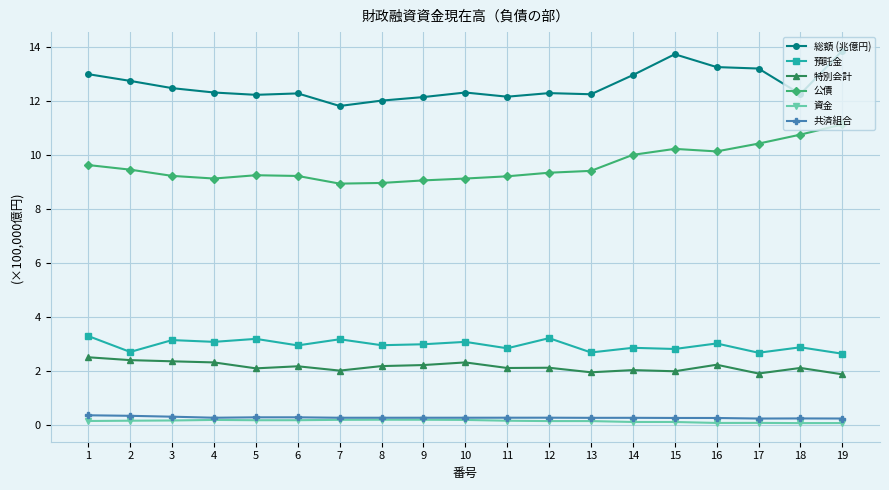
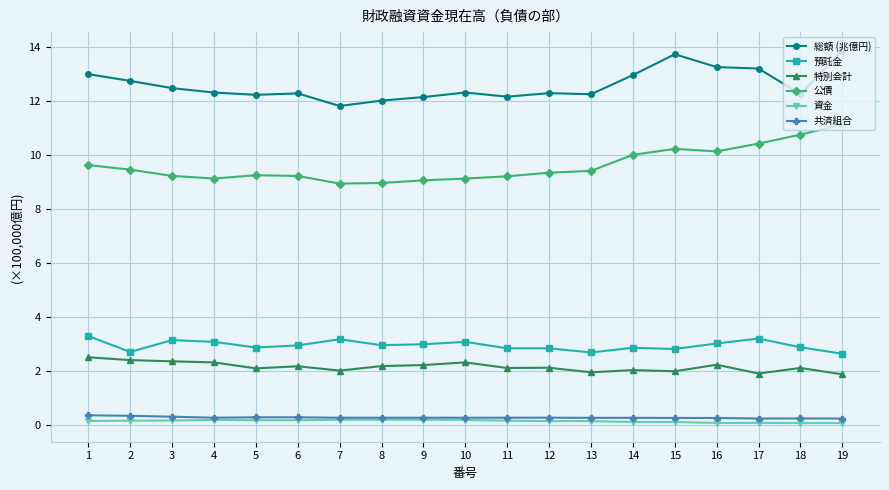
預託金, 5: 3.2 -> 2.9
預託金, 12: 3.2 -> 2.8
預託金, 17: 2.7 -> 3.2
